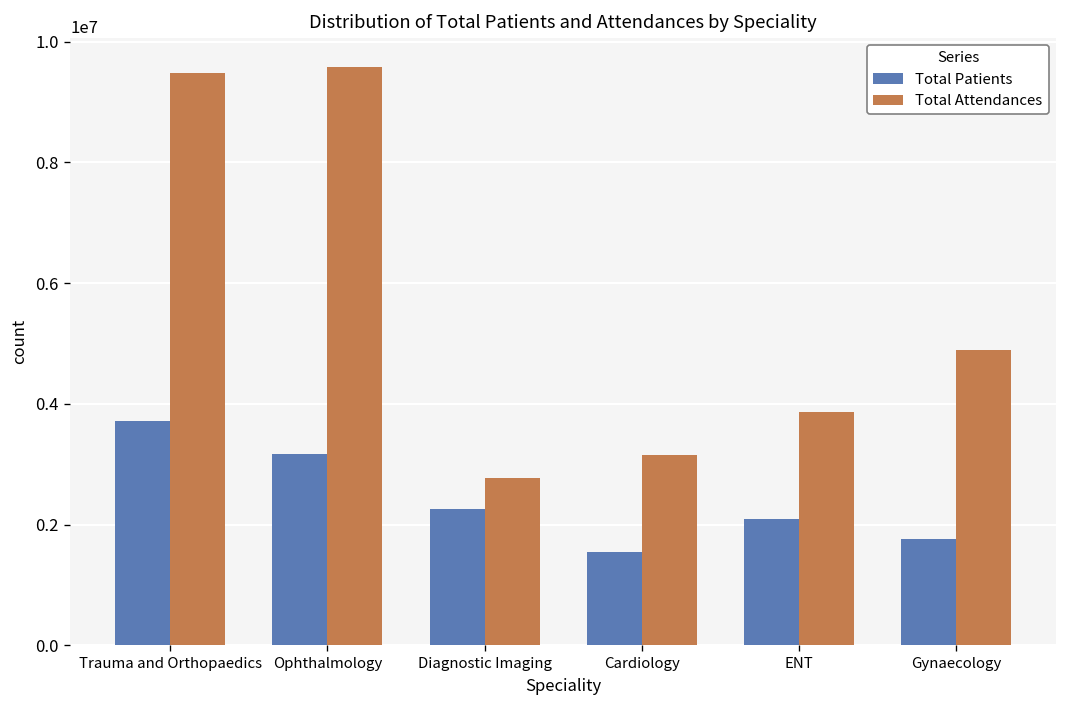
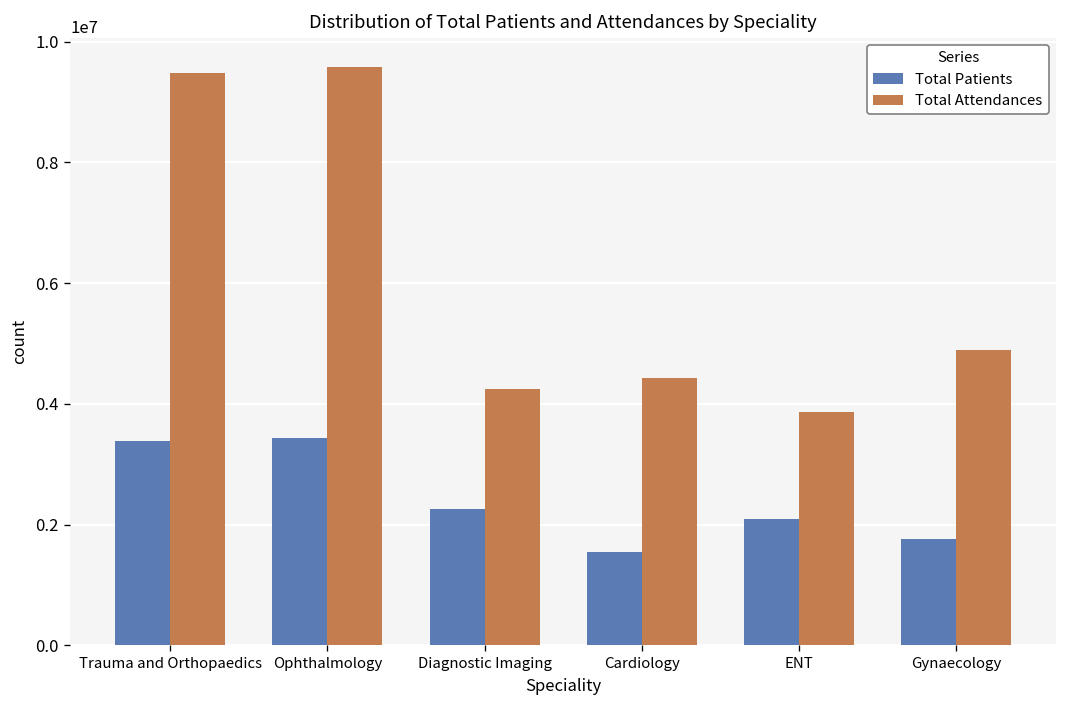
Total Patients, Trauma and Orthopaedics: 3700000 -> 3400000
Total Patients, Ophthalmology: 3200000 -> 3400000
Total Attendances, Diagnostic Imaging: 2800000 -> 4200000
Total Attendances, Cardiology: 3200000 -> 4400000
